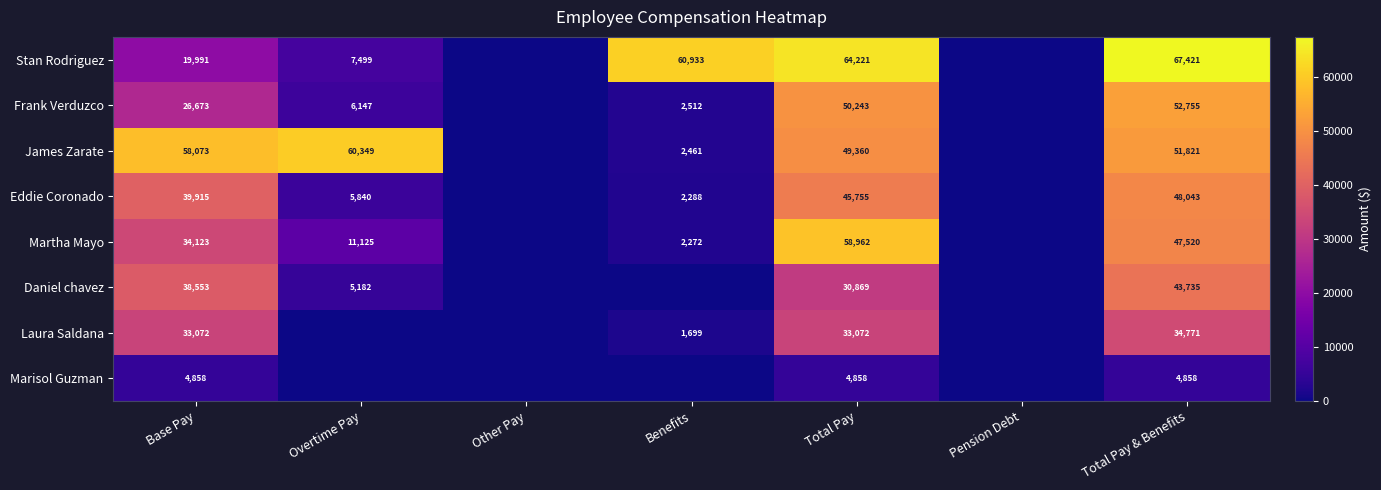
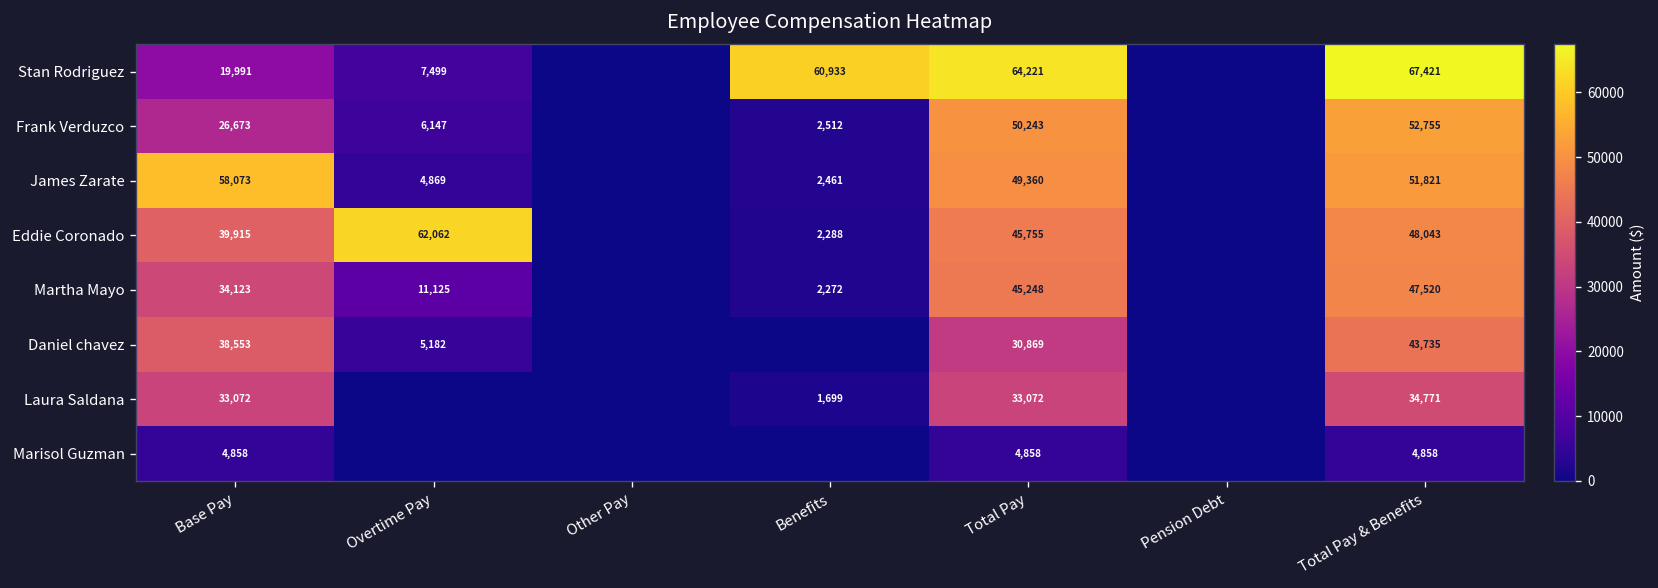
James Zarate, Overtime Pay: 60,349 -> 4,869
Eddie Coronado, Overtime Pay: 5,840 -> 62,062
Martha Mayo, Total Pay: 58,962 -> 45,248
